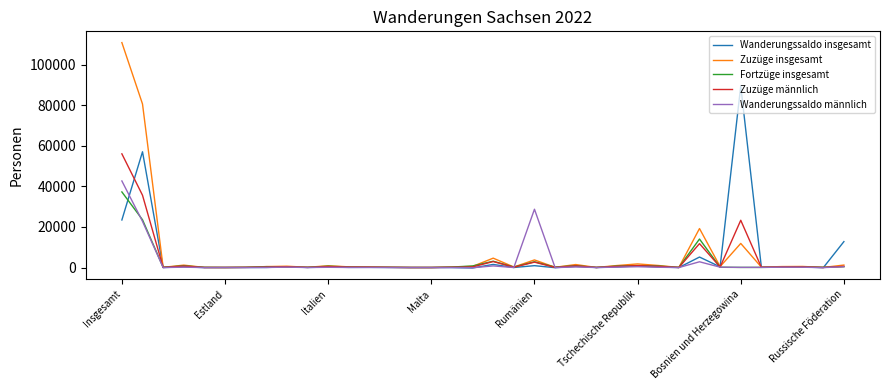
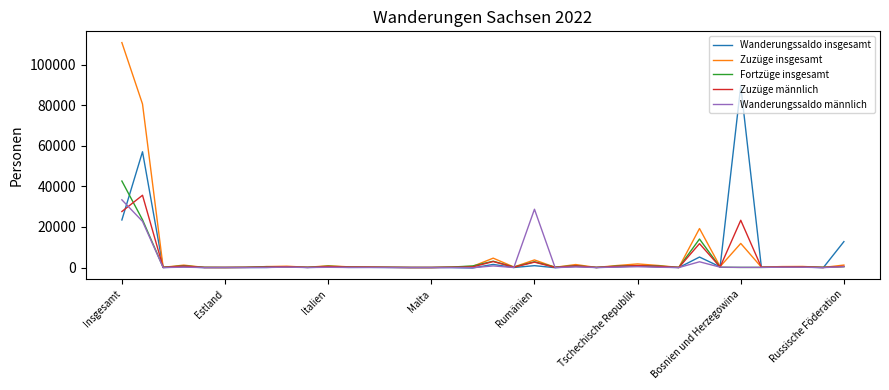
Fortzüge insgesamt, Insgesamt: 37000 -> 43000
Zuzüge männlich, Insgesamt: 56000 -> 28000
Wanderungssaldo männlich, Insgesamt: 43000 -> 33000
